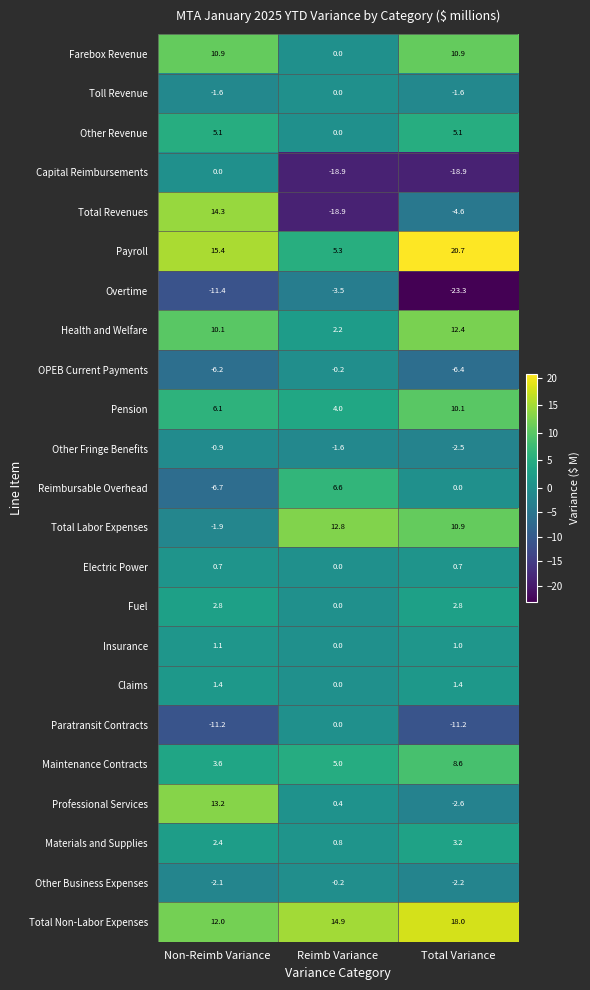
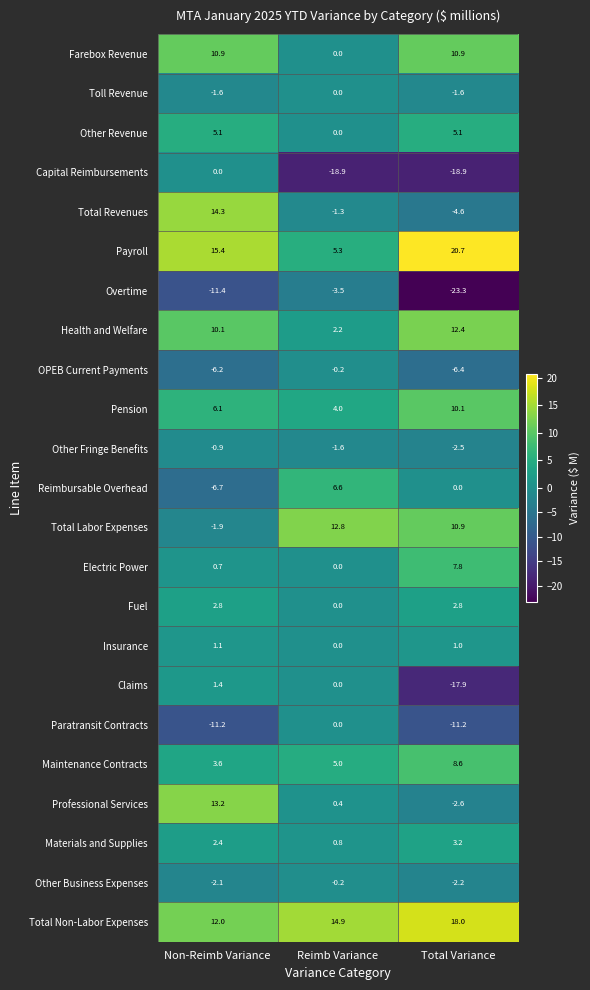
Total Revenues, Reimb Variance: -18.9 -> -1.3
Electric Power, Total Variance: 0.7 -> 7.8
Claims, Total Variance: 1.4 -> -17.9
